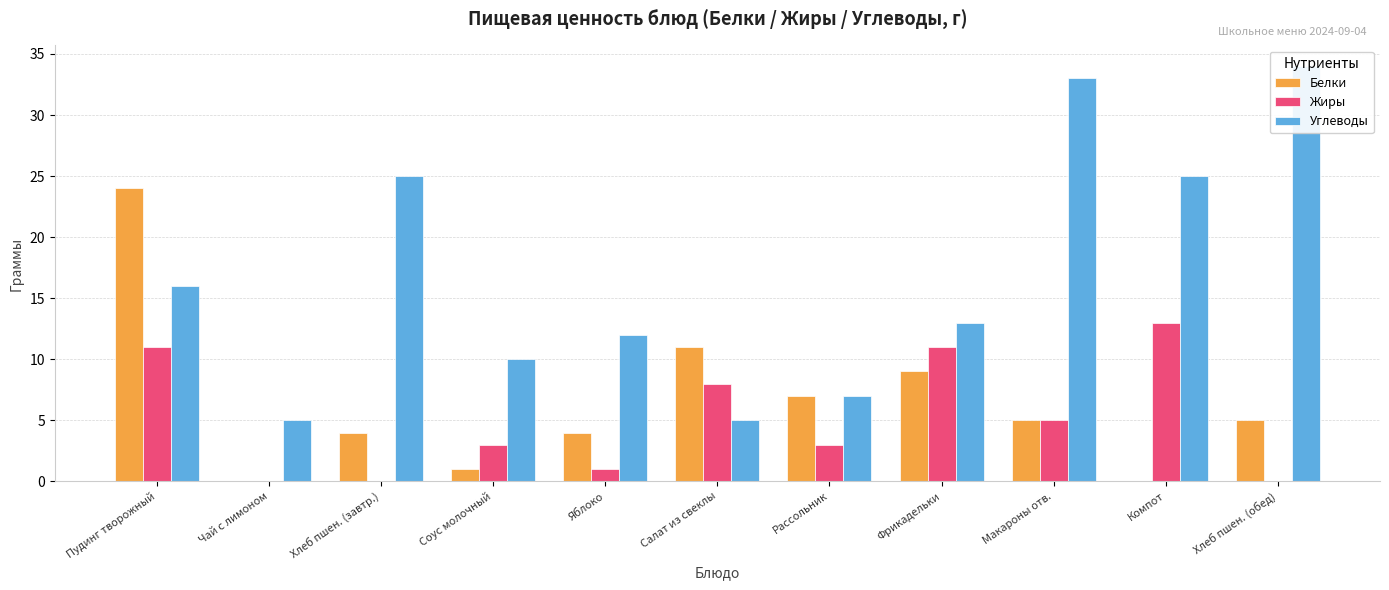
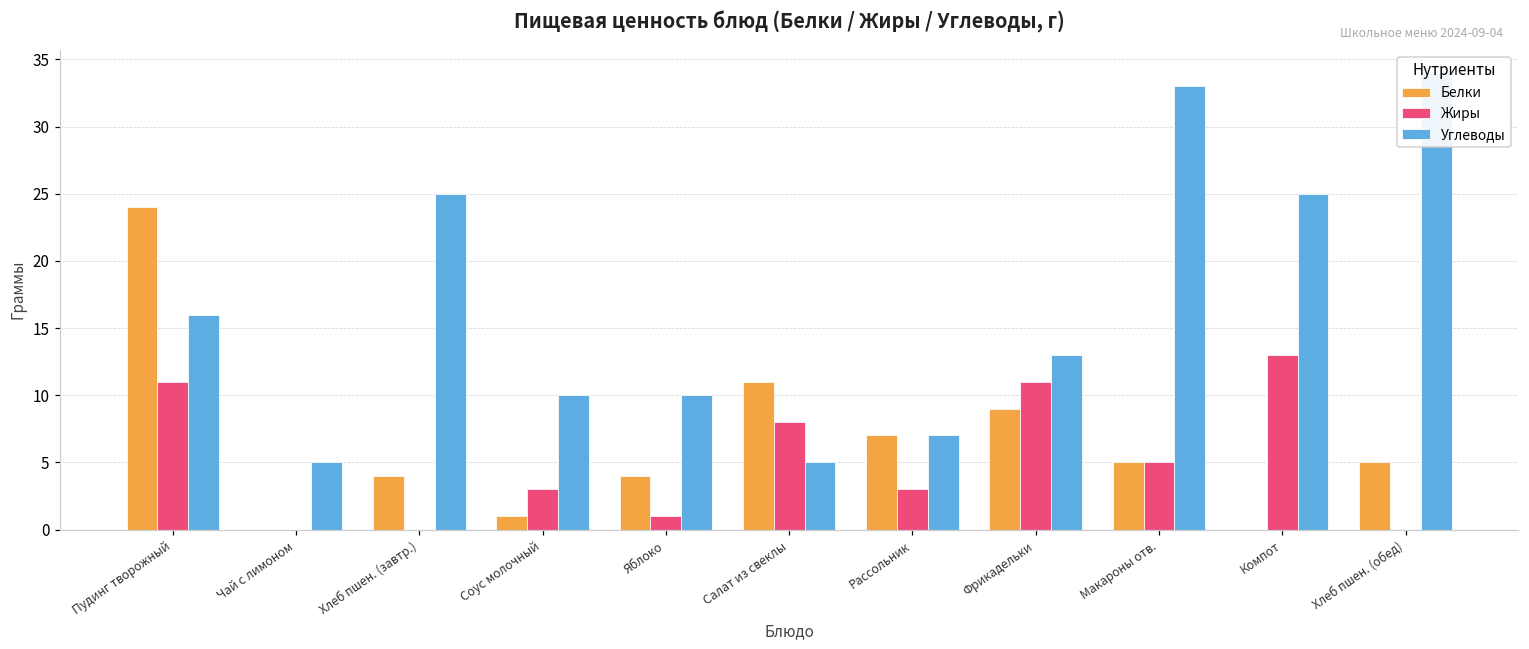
Углеводы, Яблоко: 12 -> 10
